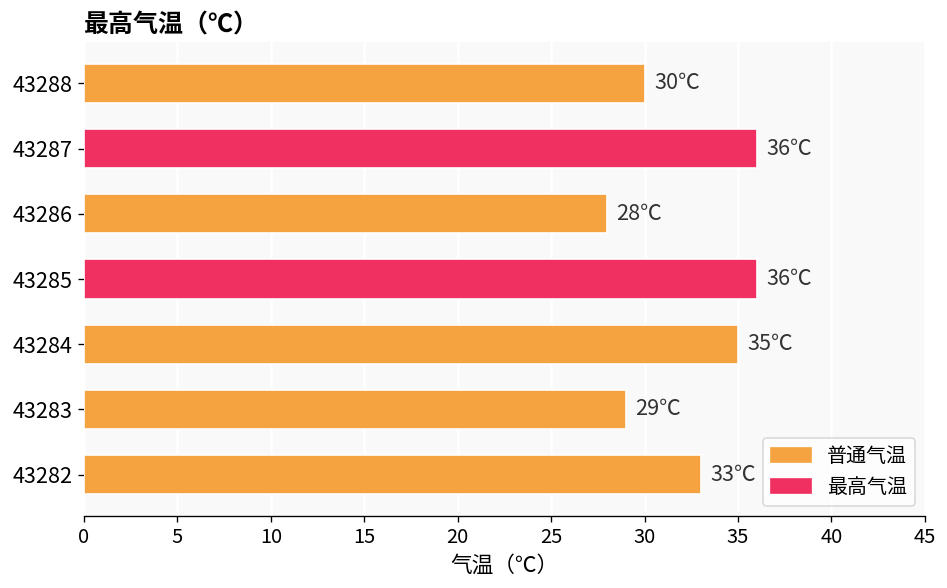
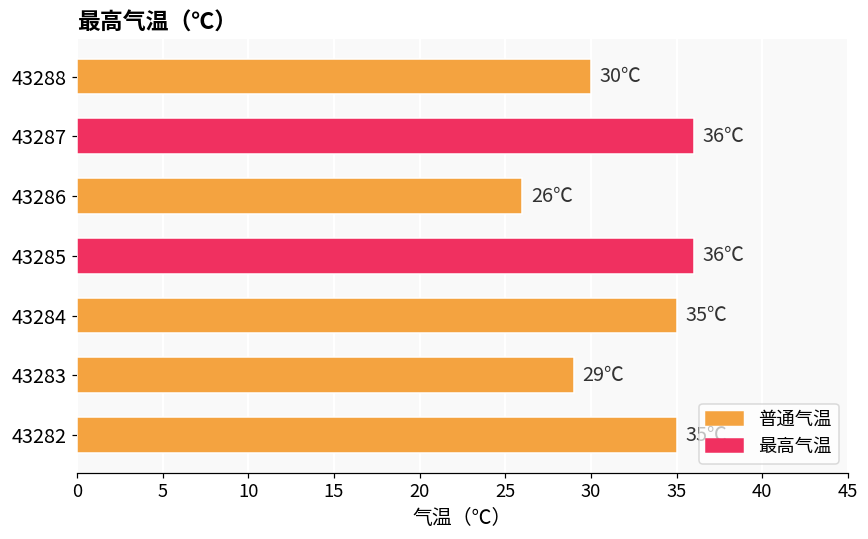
43286: 28℃ -> 26℃
43282: 33 -> 35
